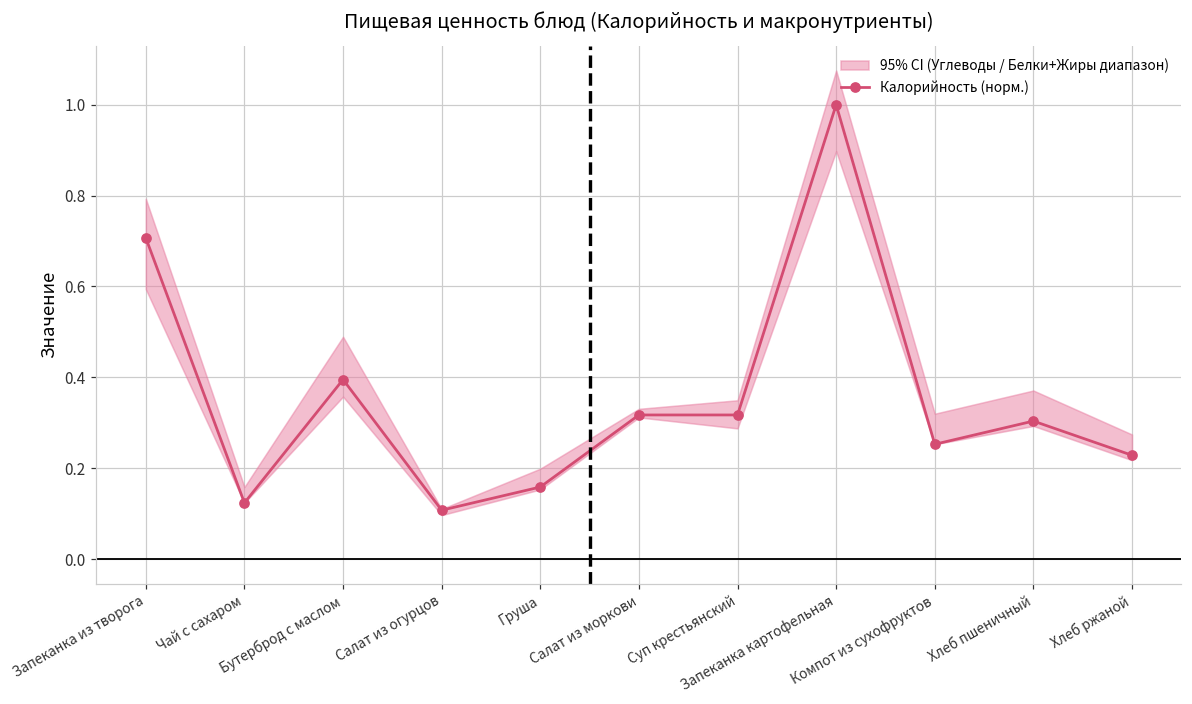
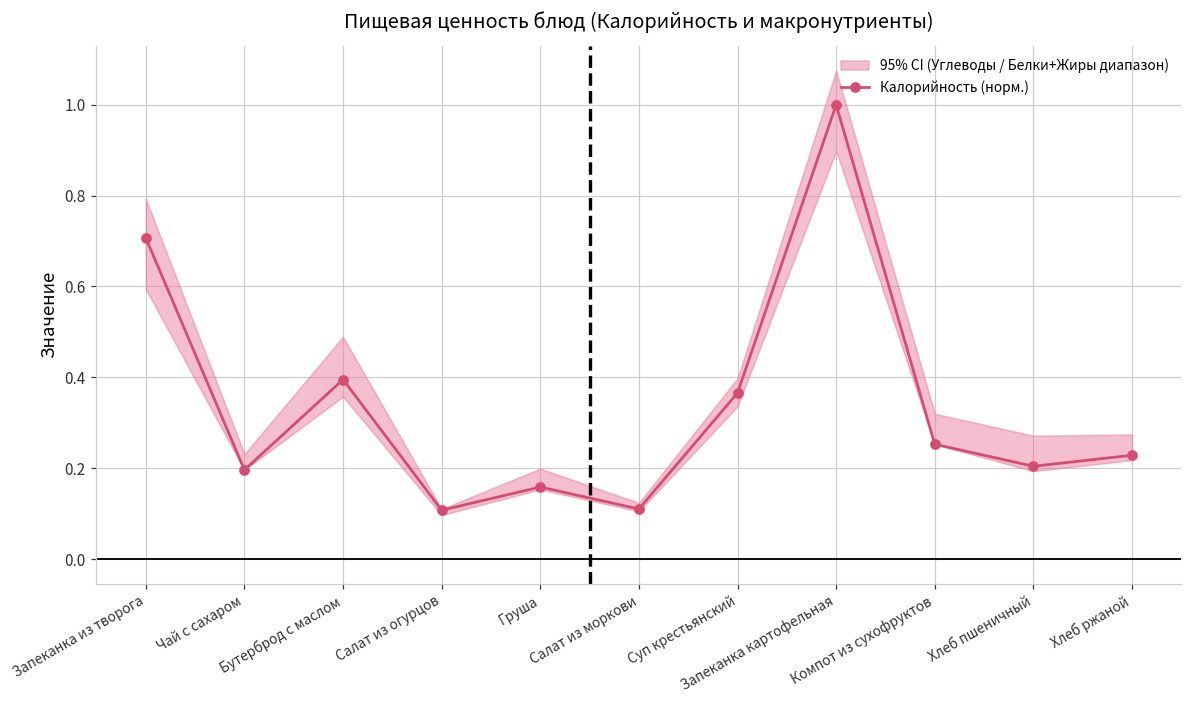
Калорийность (норм.), Чай с сахаром: 0.12 -> 0.20
Калорийность (норм.), Салат из моркови: 0.32 -> 0.11
Калорийность (норм.), Суп крестьянский: 0.32 -> 0.37
Калорийность (норм.), Хлеб пшеничный: 0.30 -> 0.20
